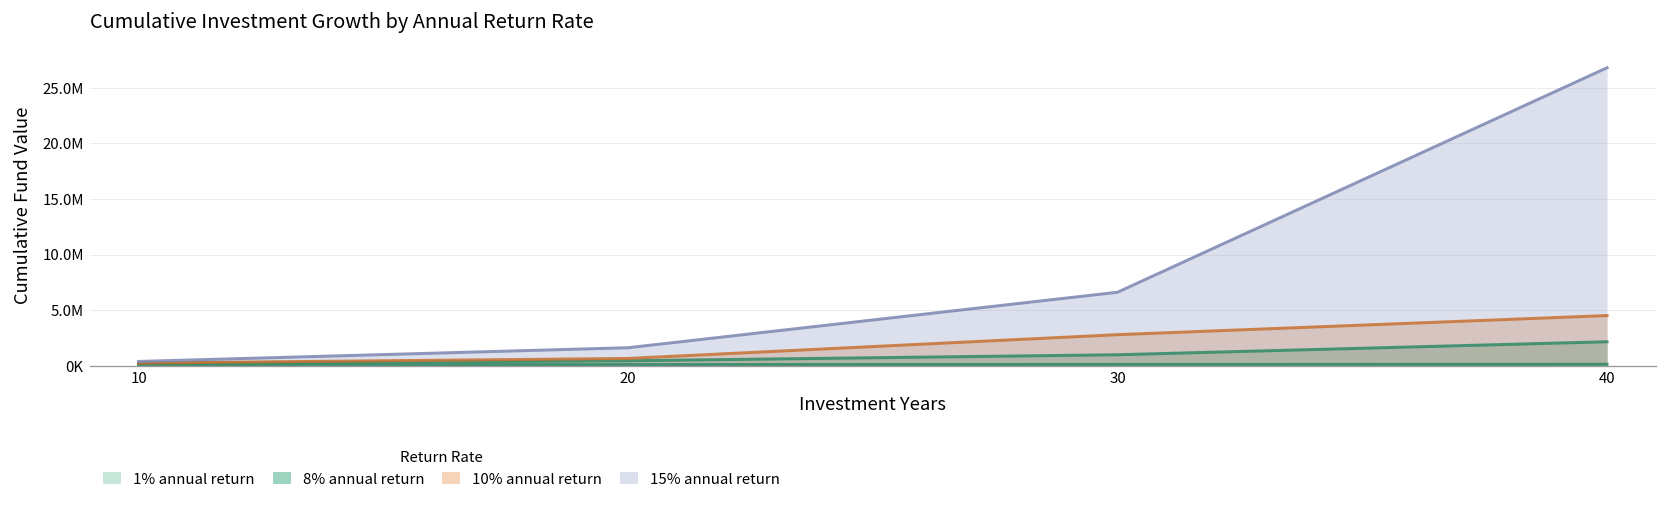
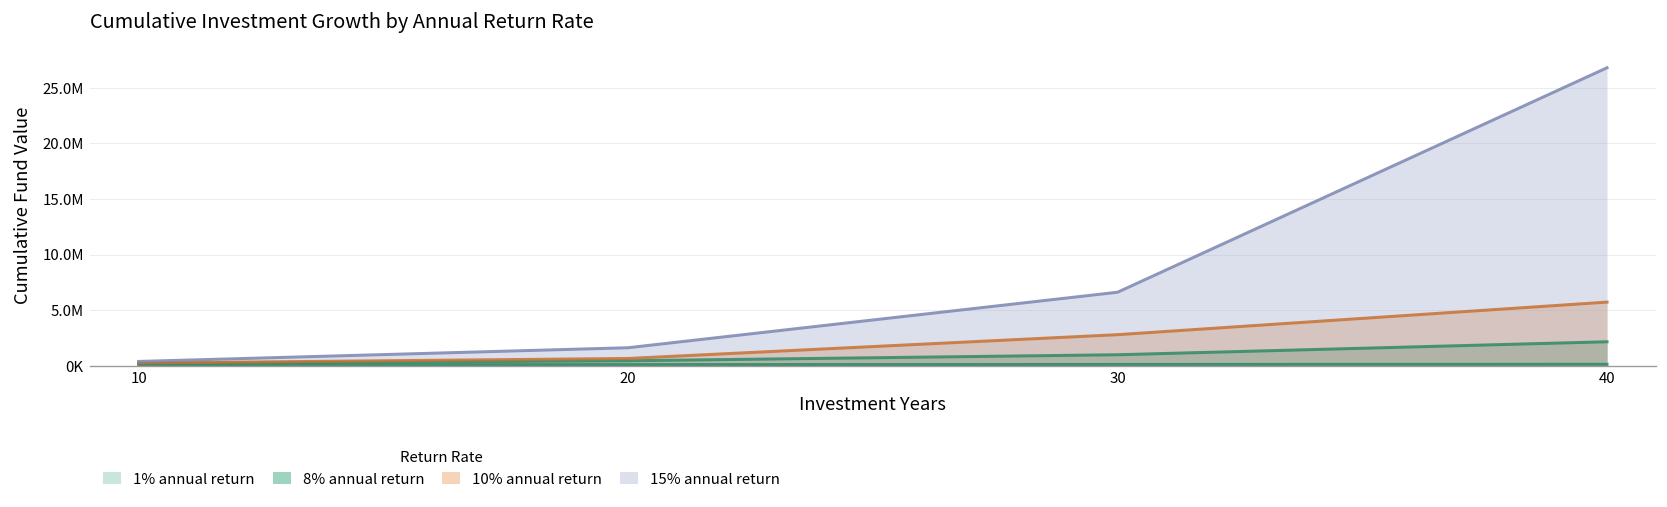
10% annual return, 40: 5000000 -> 6000000
